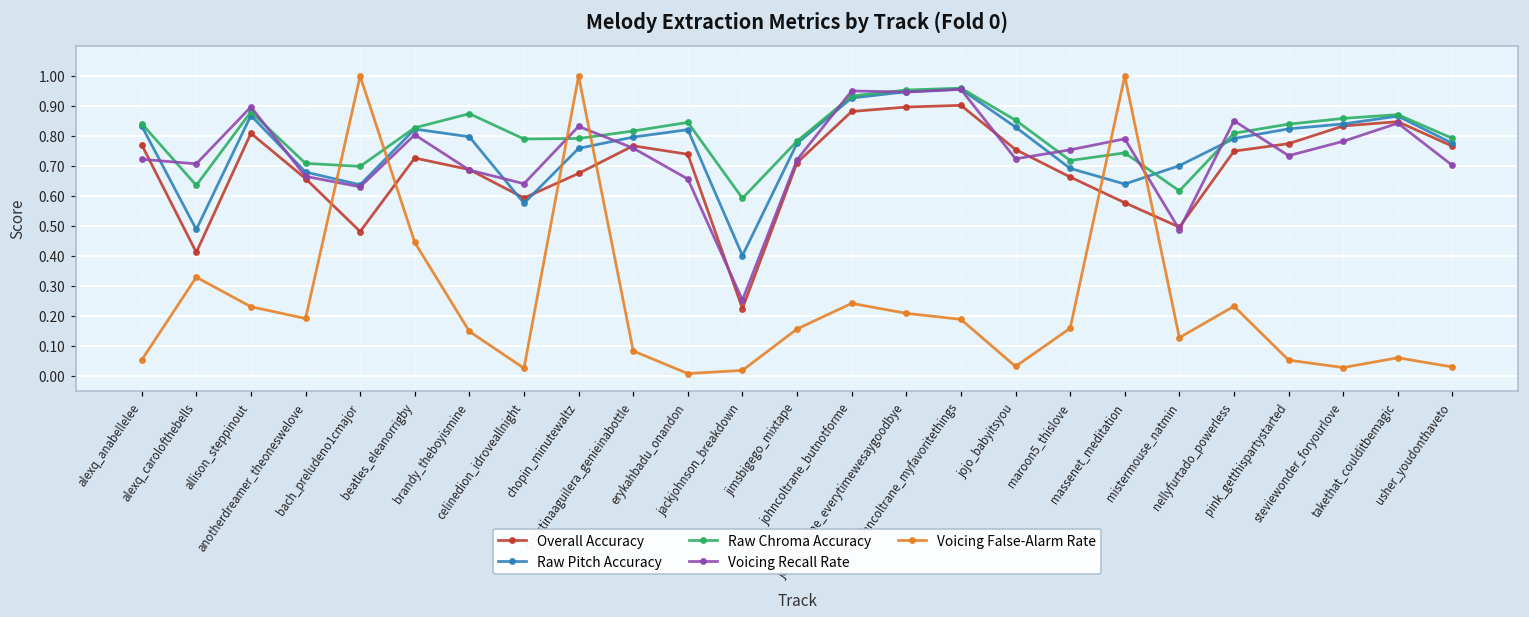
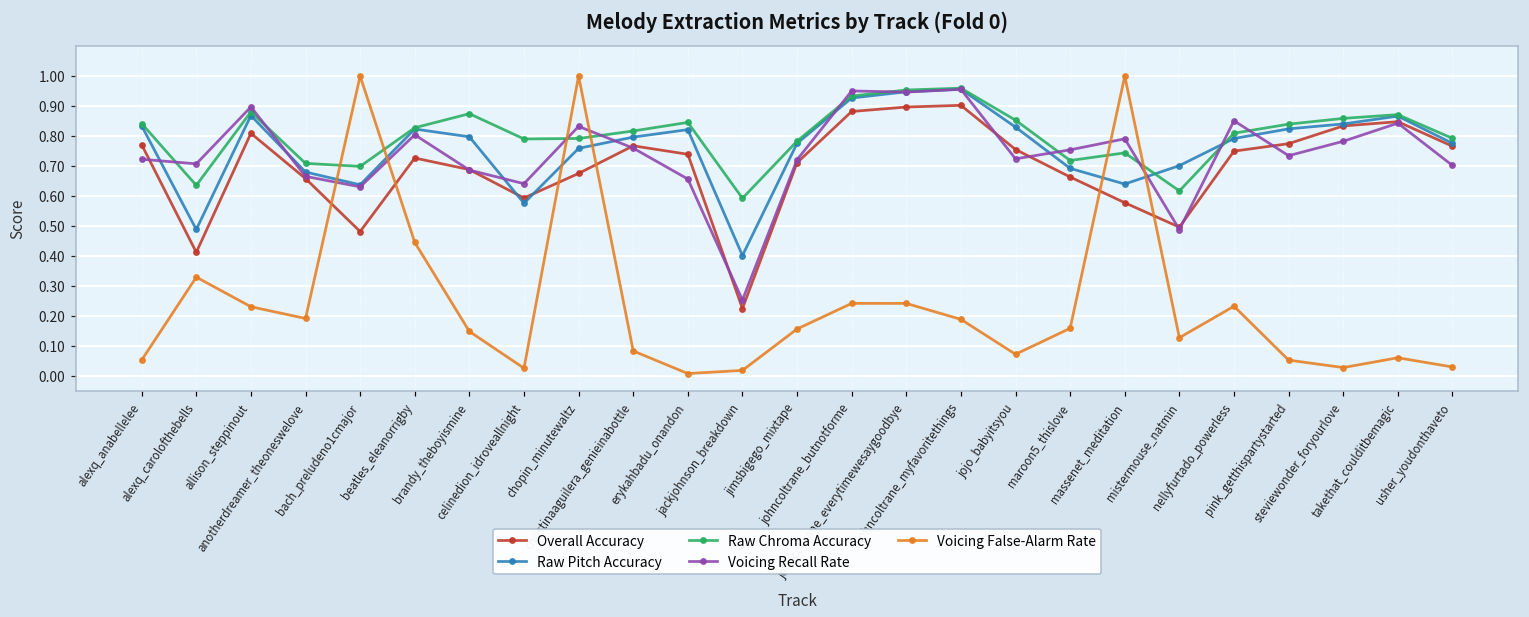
Voicing False-Alarm Rate, johncoltrane_everytimewesaygoodbye: 0.21 -> 0.24
Voicing False-Alarm Rate, jojo_babyitsyou: 0.03 -> 0.07
